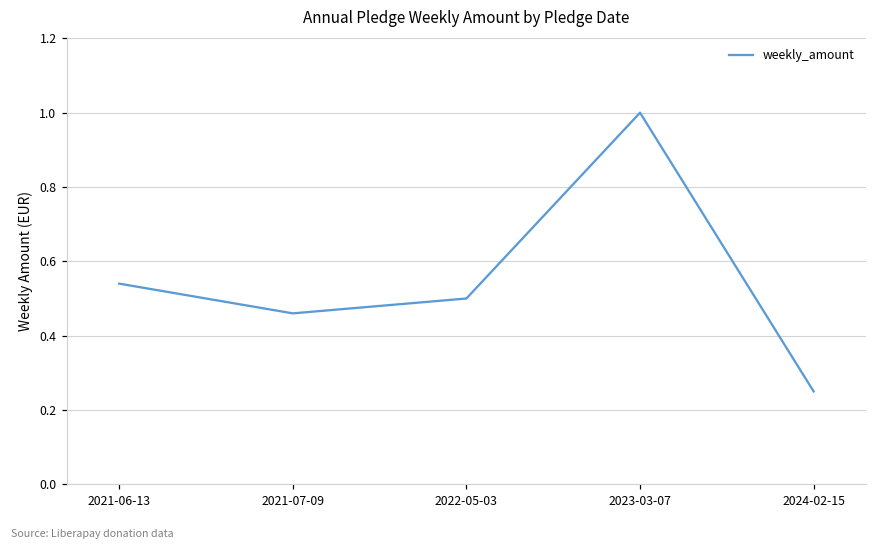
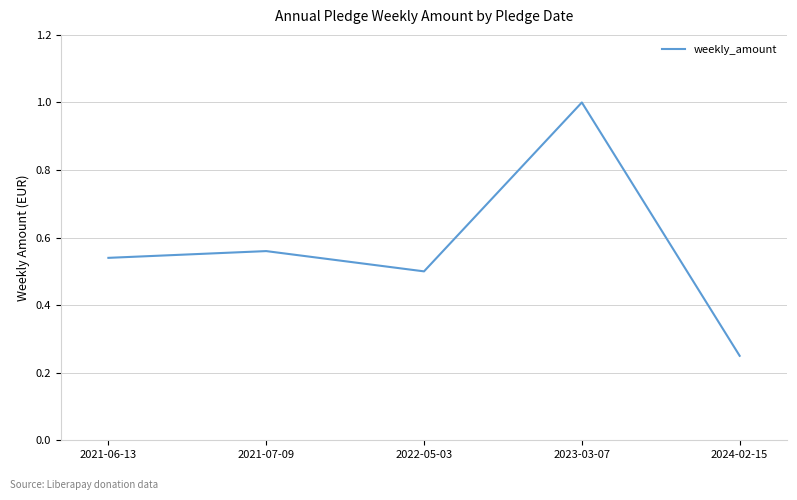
2021-07-09: 0.46 -> 0.56
